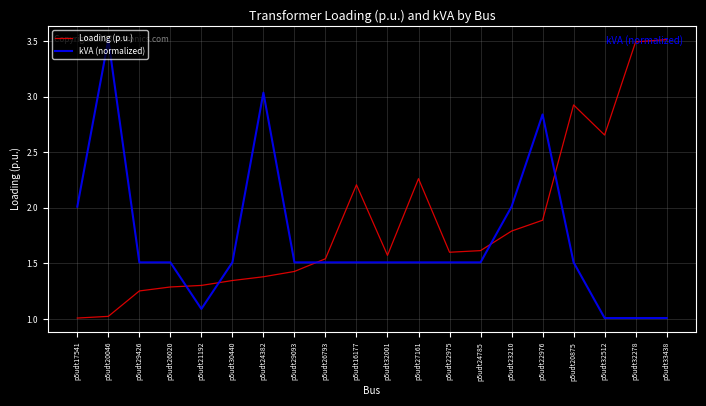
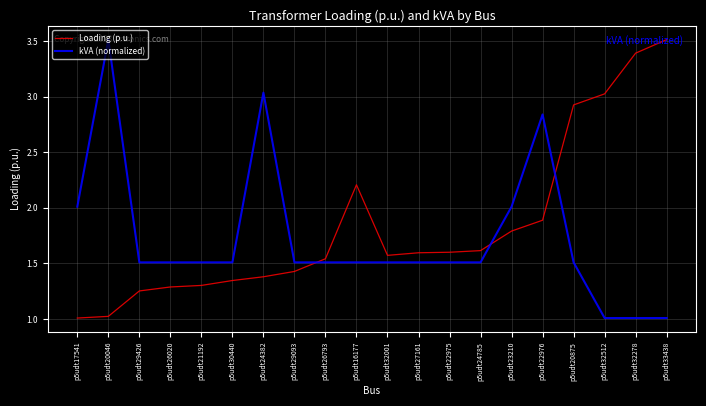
kVA (normalized), p5udt21192: 1.09 -> 1.51
Loading (p.u.), p5udt27161: 2.26 -> 1.60
Loading (p.u.), p5udt32512: 2.66 -> 3.03
Loading (p.u.), p5udt32278: 3.49 -> 3.39
